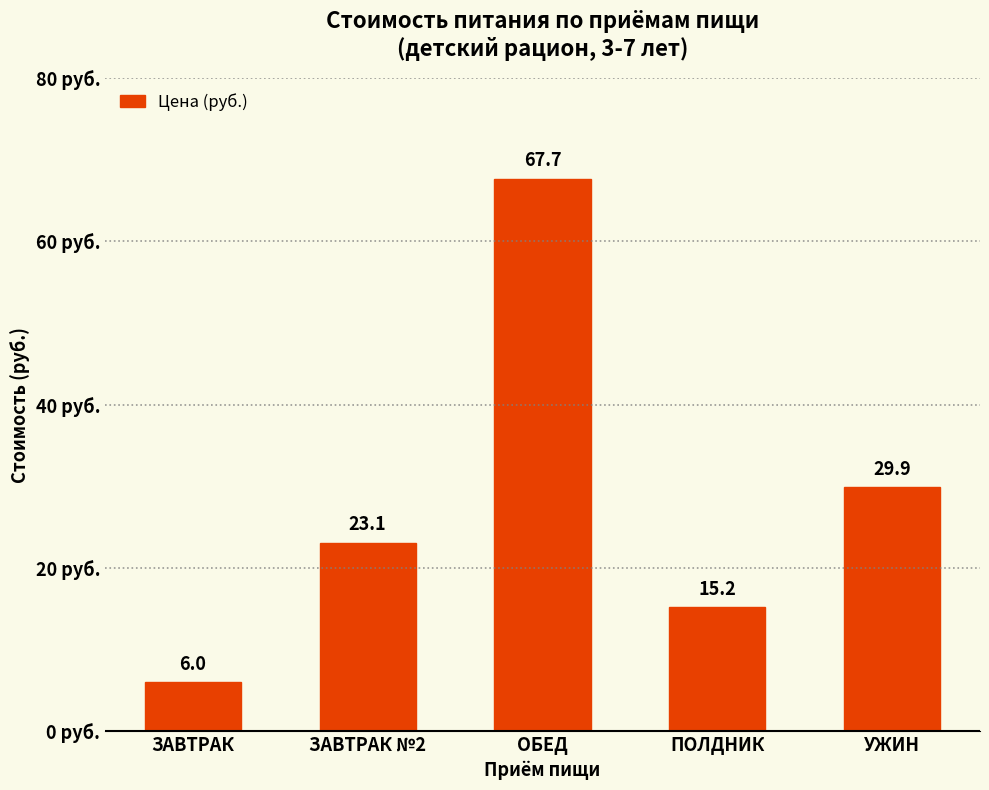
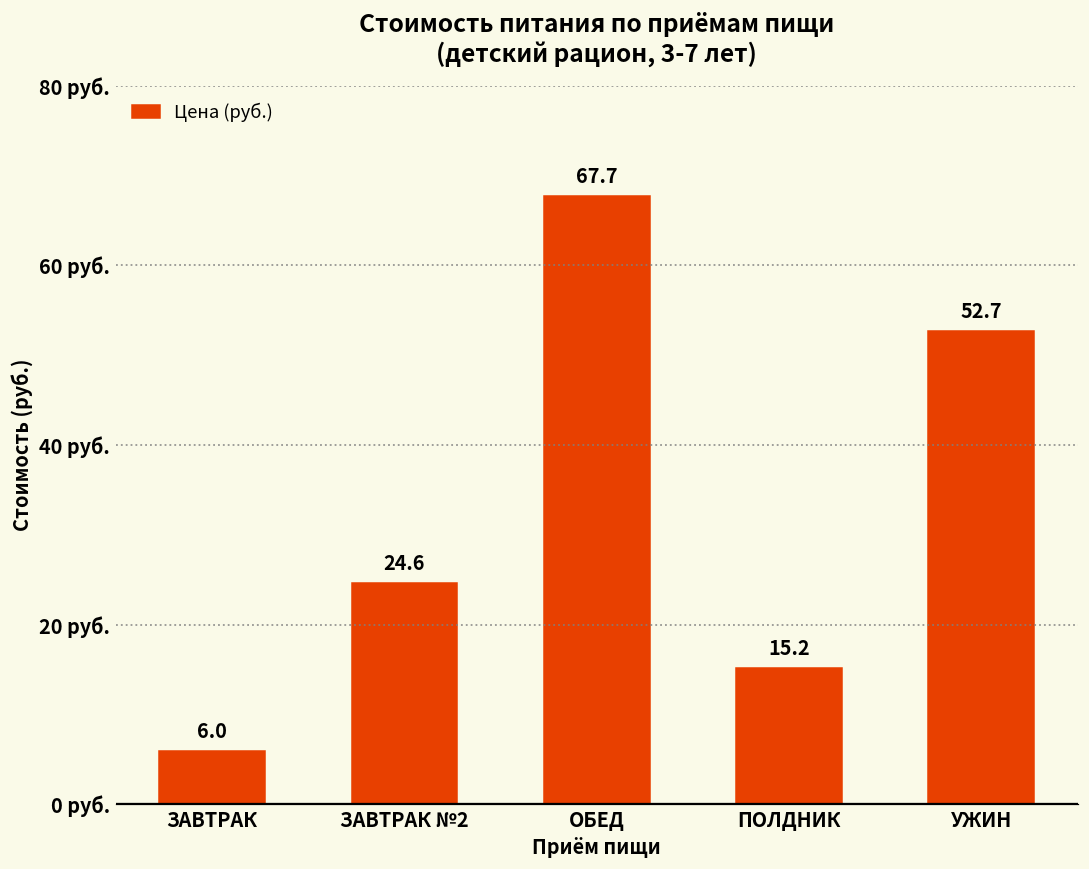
ЗАВТРАК №2: 23.1 -> 24.6
УЖИН: 29.9 -> 52.7
